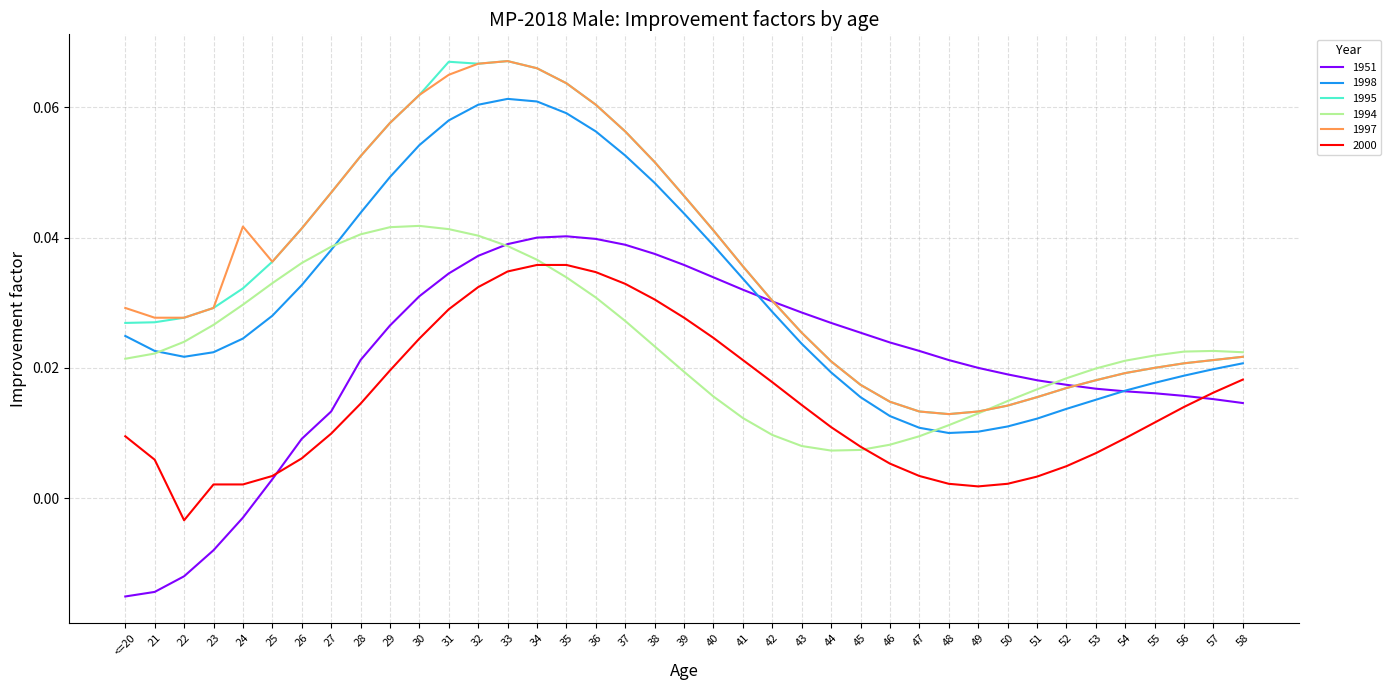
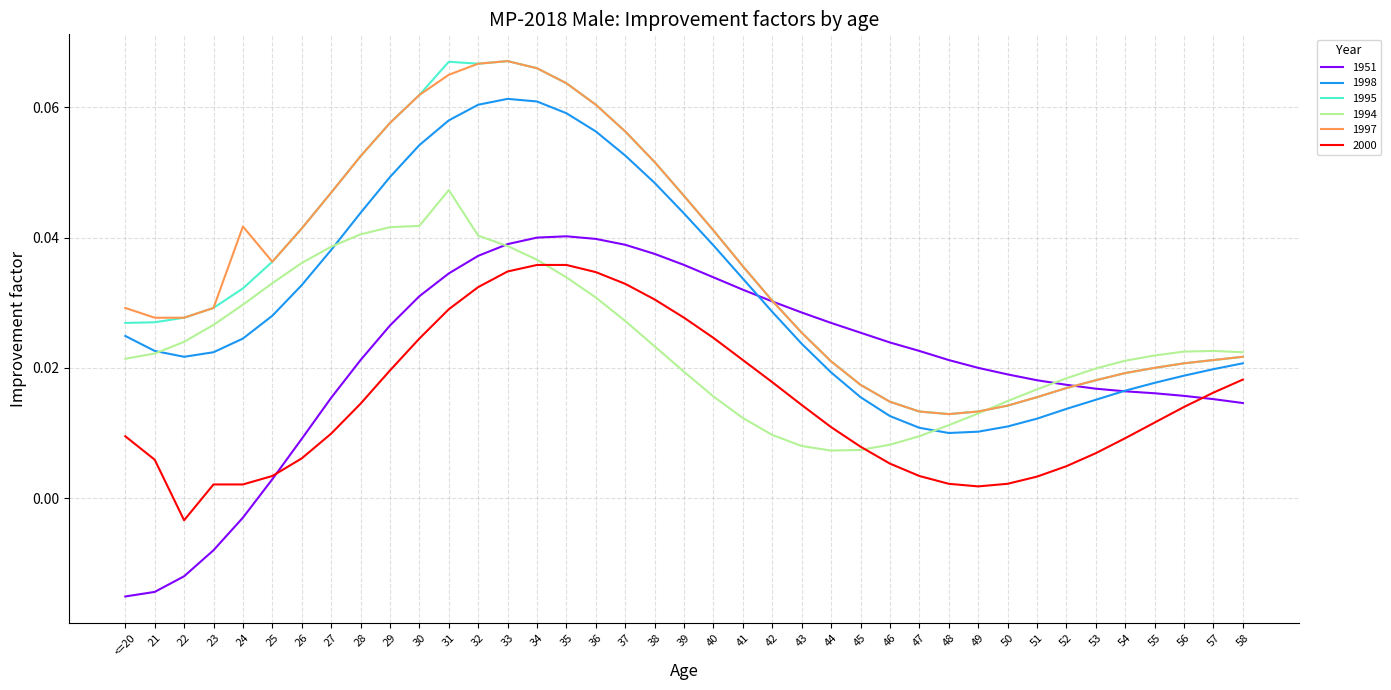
1951, 27: 0.013 -> 0.015
1994, 31: 0.041 -> 0.047
